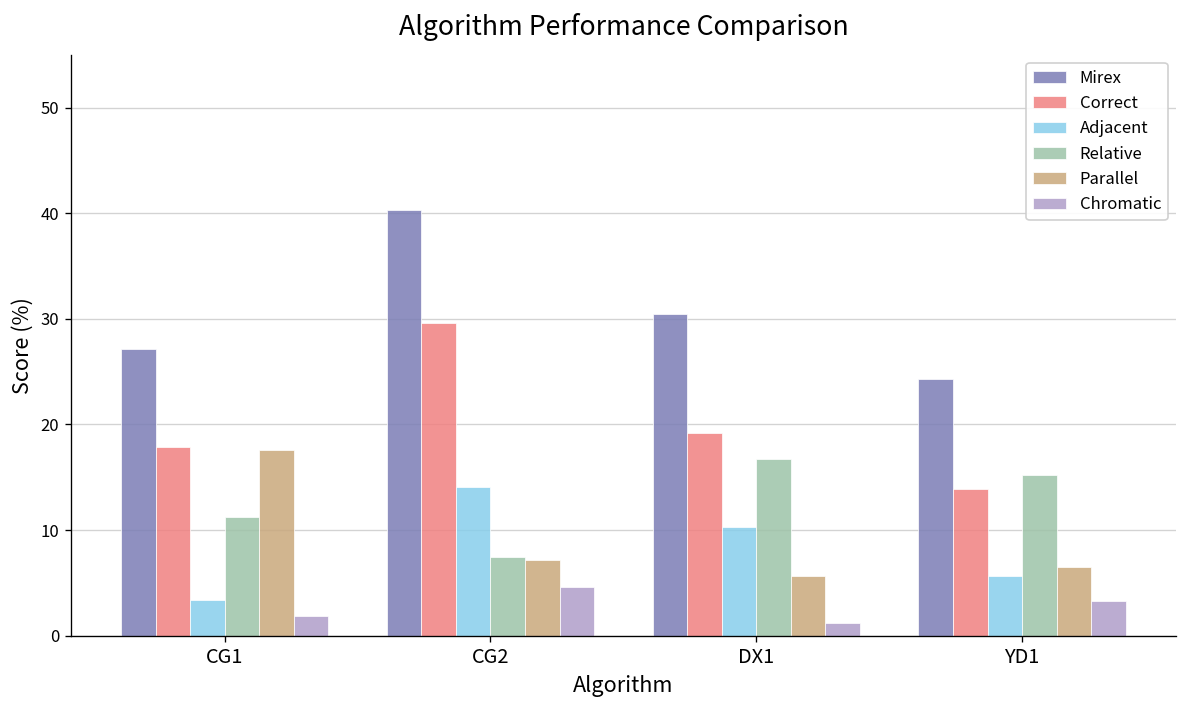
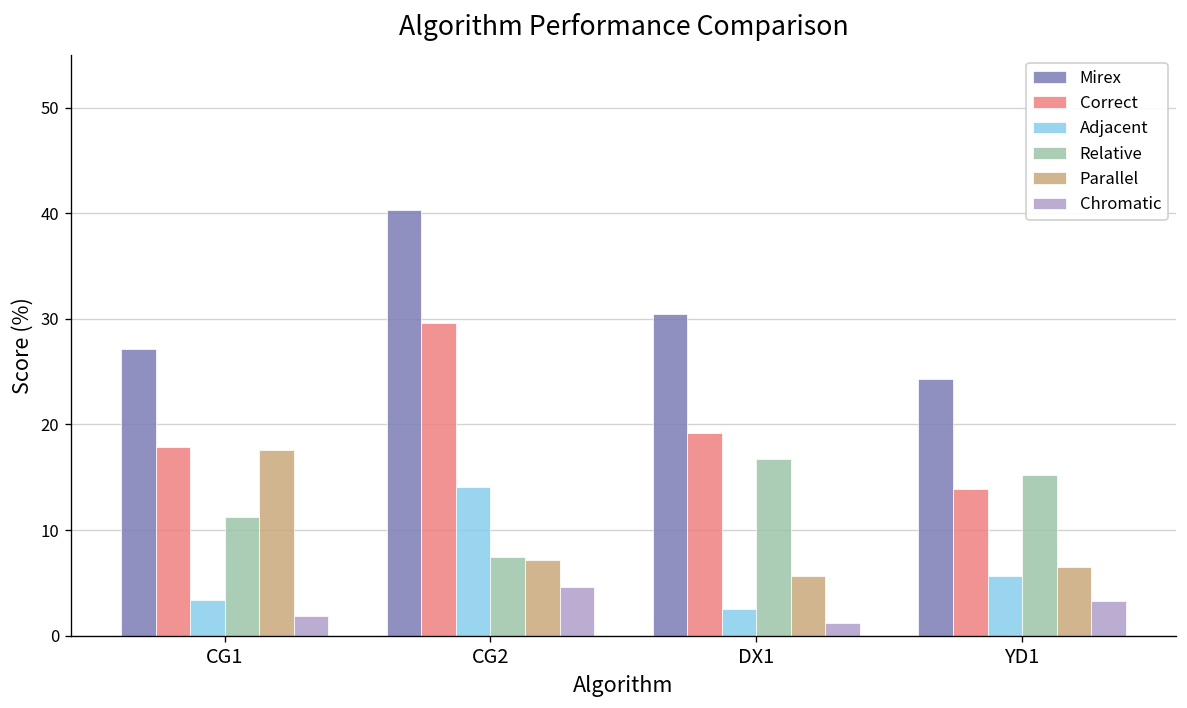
Adjacent, DX1: 10 -> 3
